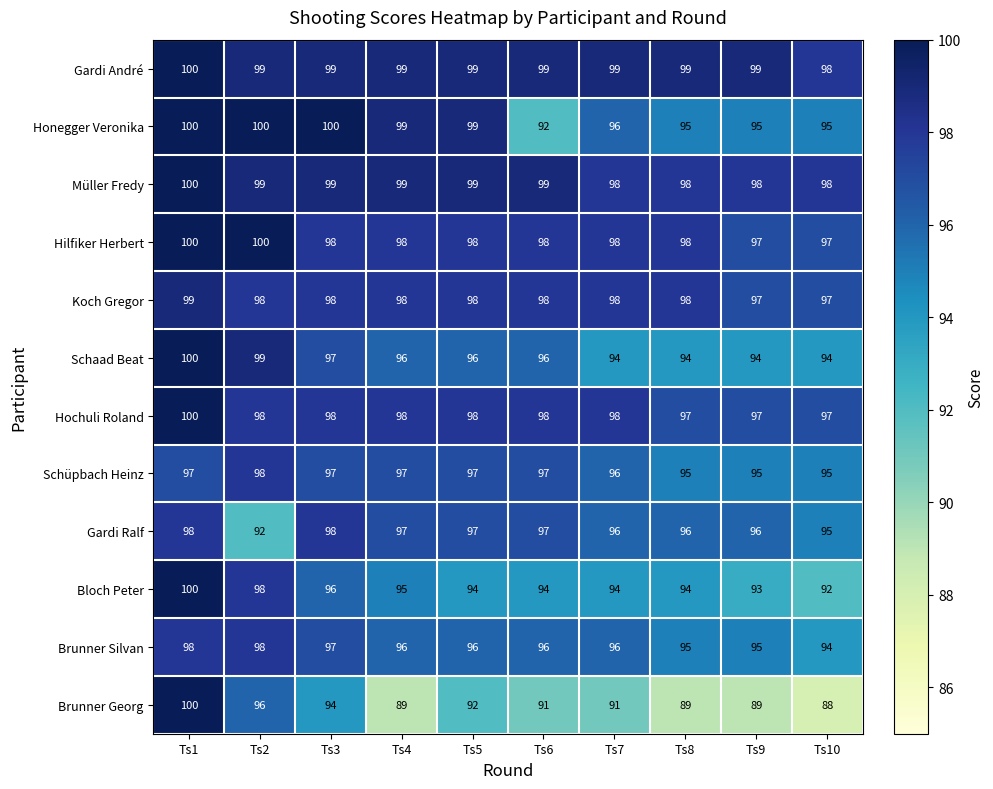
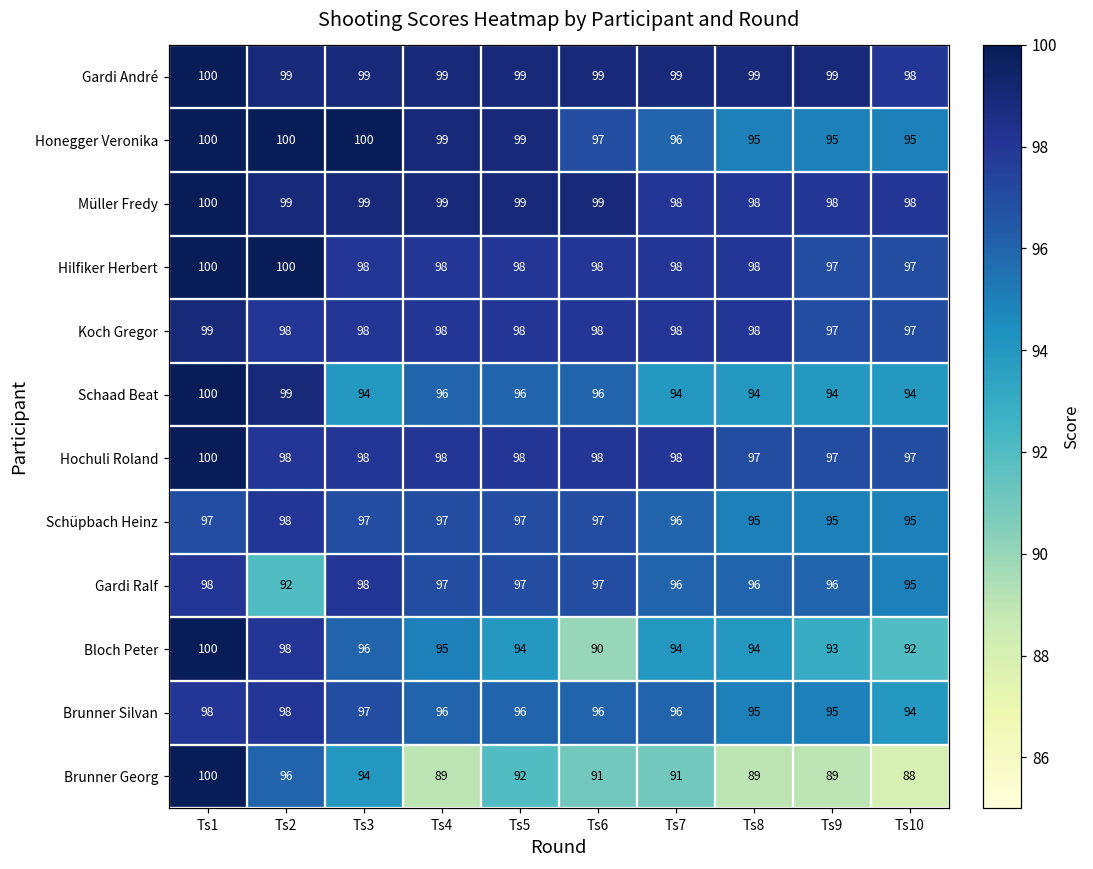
Honegger Veronika, Ts6: 92 -> 97
Schaad Beat, Ts3: 97 -> 94
Bloch Peter, Ts6: 94 -> 90
